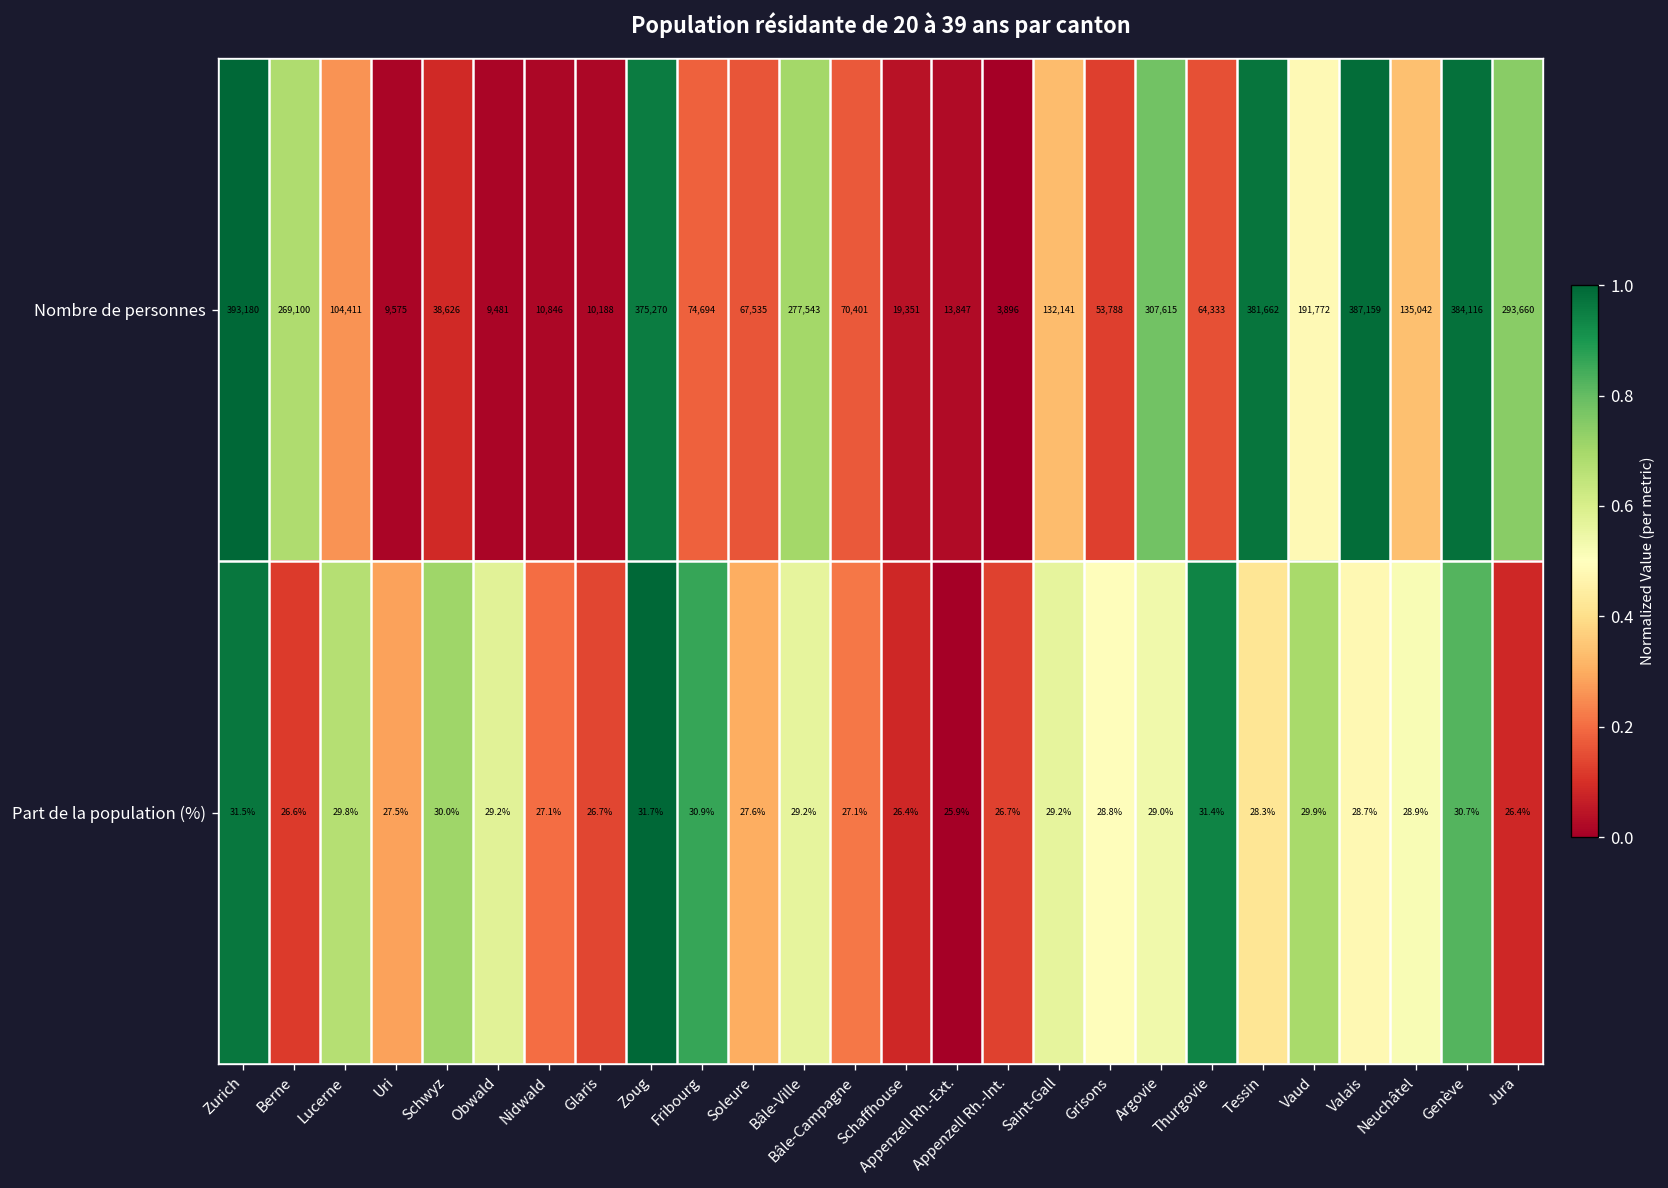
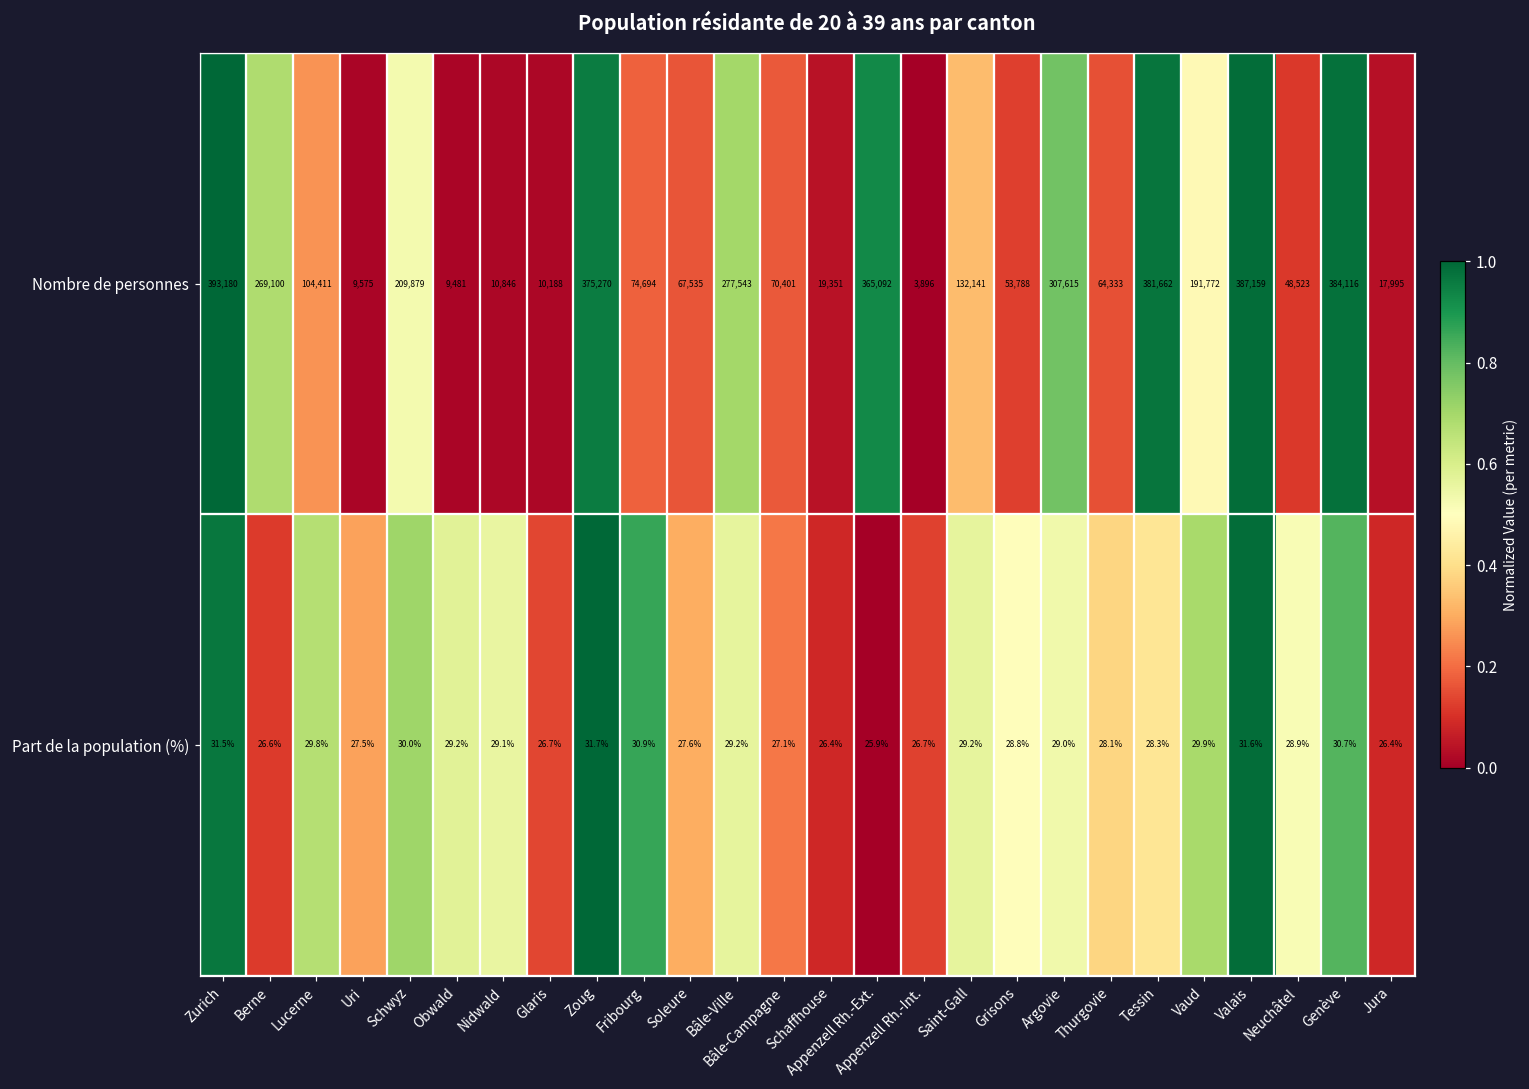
Nombre de personnes, Schwyz: 38,626 -> 209,879
Nombre de personnes, Appenzell Rh.-Ext.: 13,847 -> 365,092
Nombre de personnes, Neuchâtel: 135,042 -> 48,523
Nombre de personnes, Jura: 293,660 -> 17,995
Part de la population (%), Nidwald: 27.1% -> 29.1%
Part de la population (%), Thurgovie: 31.4% -> 28.1%
Part de la population (%), Valais: 28.7% -> 31.6%
